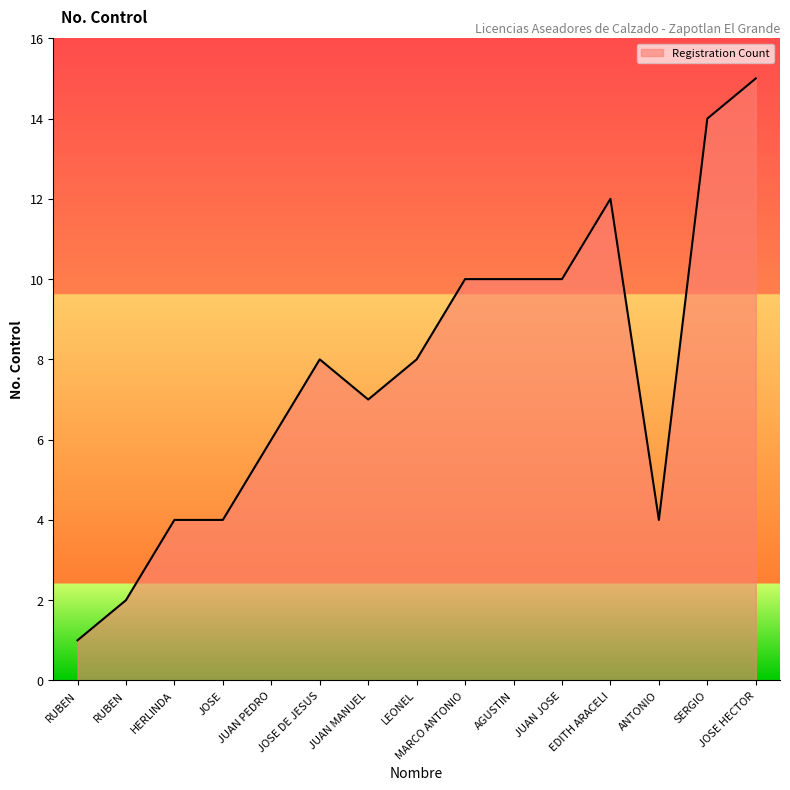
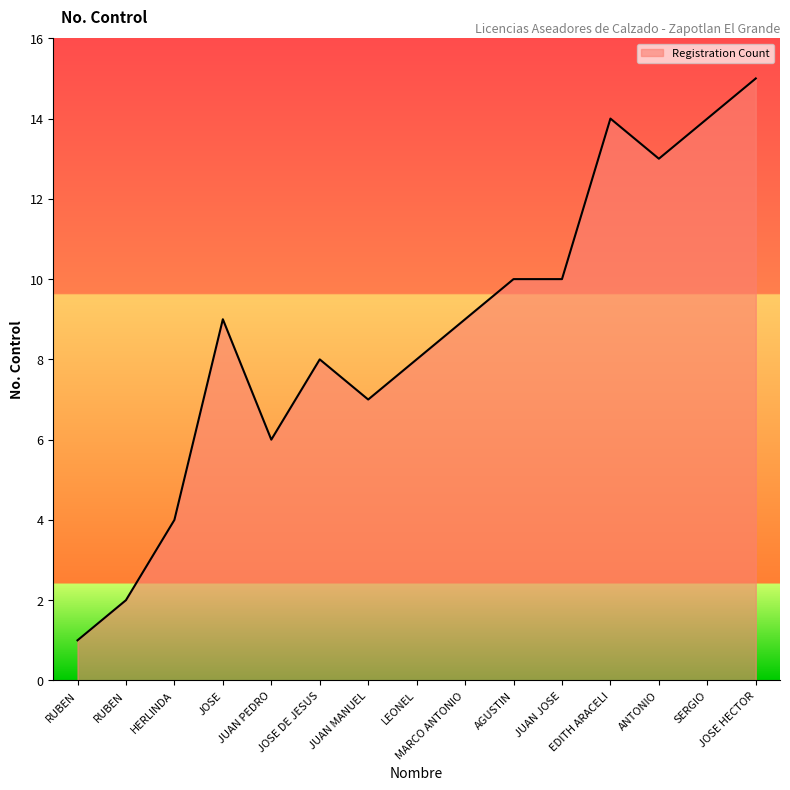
JOSE: 4 -> 9
MARCO ANTONIO: 10 -> 9
EDITH ARACELI: 12 -> 14
ANTONIO: 4 -> 13
